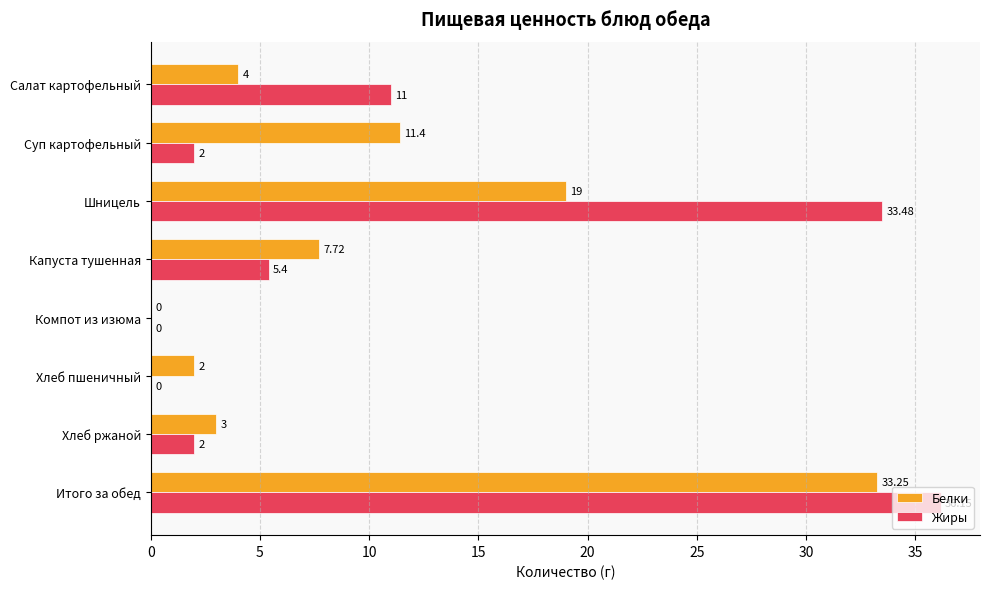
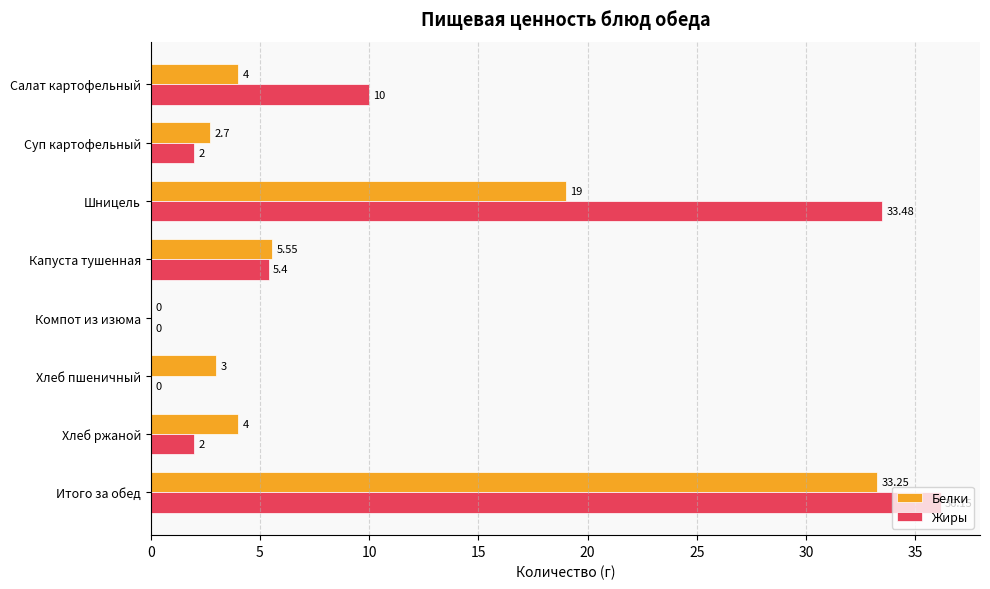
Жиры, Салат картофельный: 11 -> 10
Белки, Суп картофельный: 11.4 -> 2.7
Белки, Капуста тушенная: 7.72 -> 5.55
Белки, Хлеб пшеничный: 2 -> 3
Белки, Хлеб ржаной: 3 -> 4
